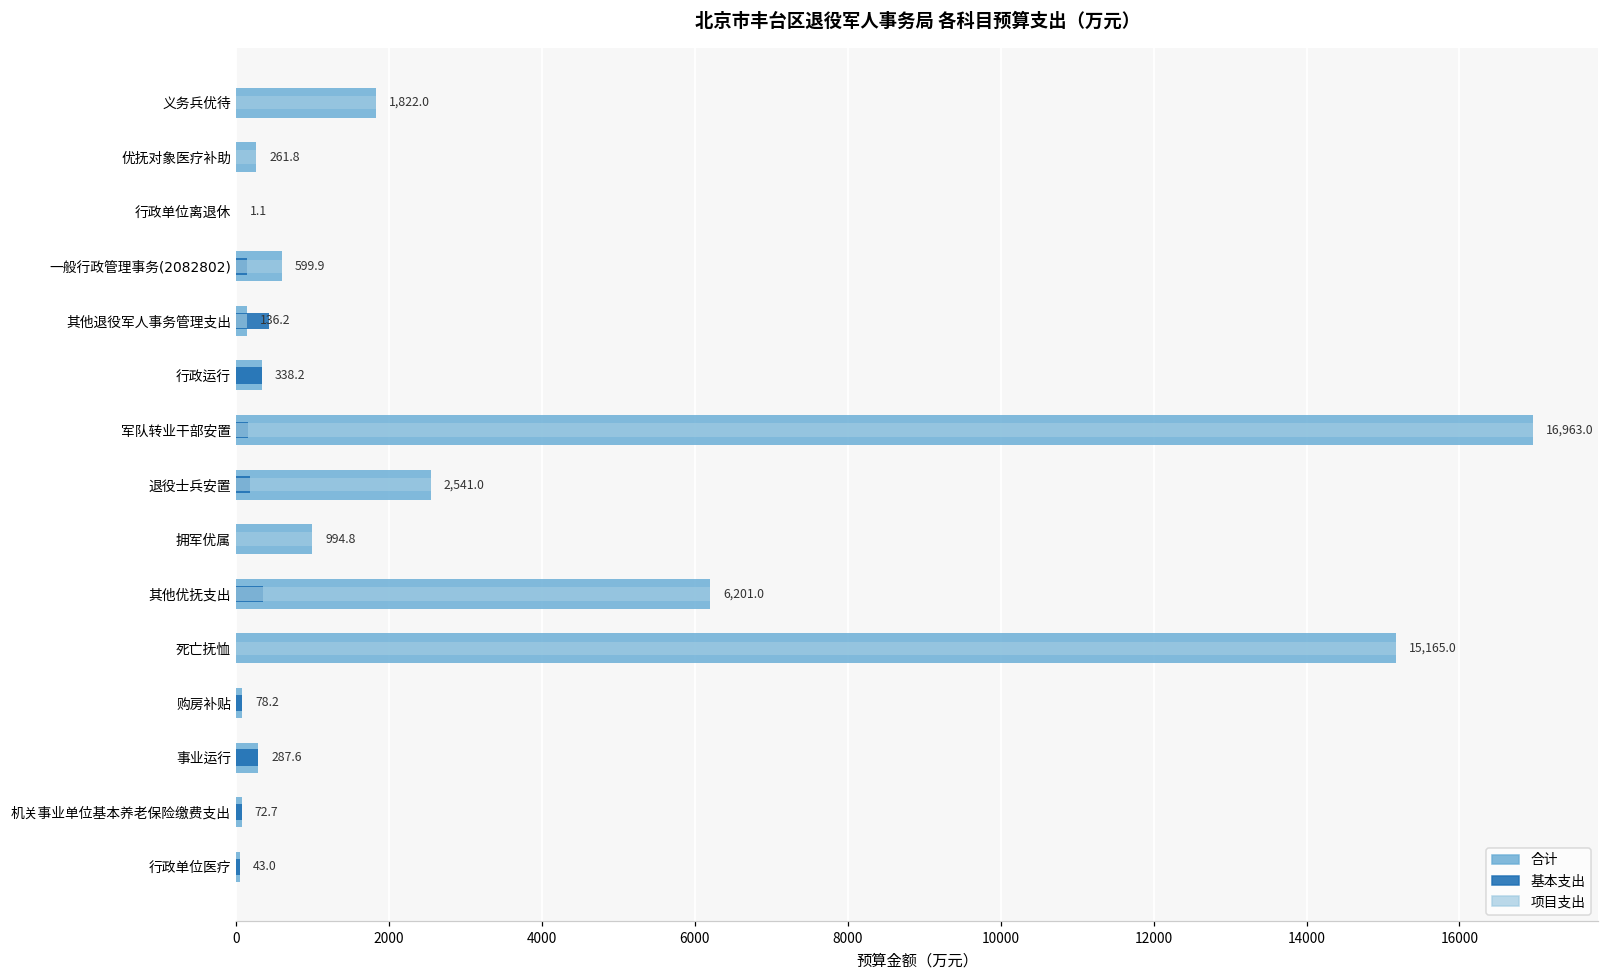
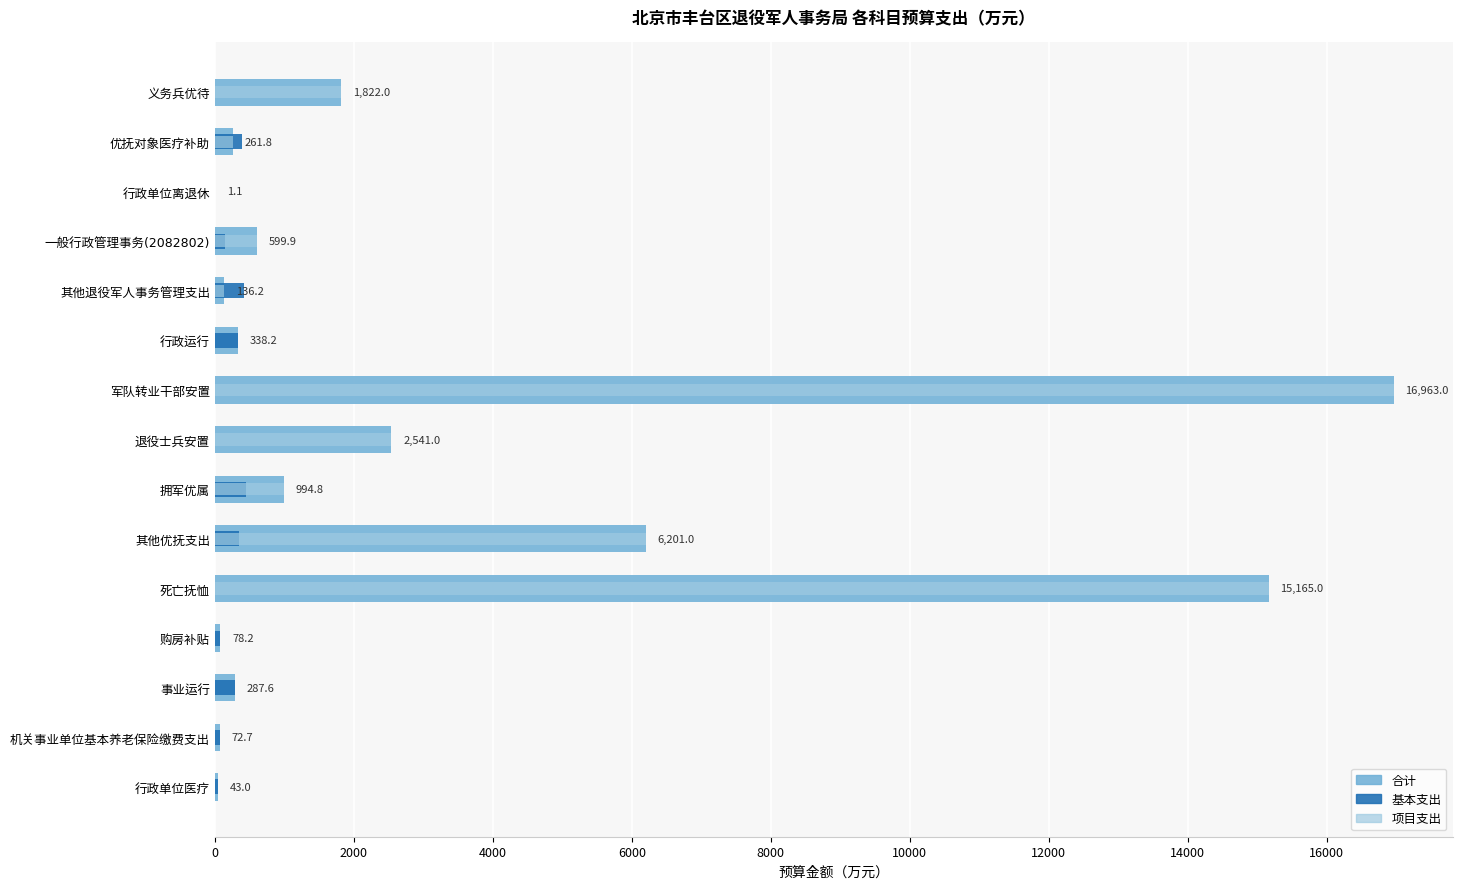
基本支出, 优抚对象医疗补助: 0 -> 400
基本支出, 军队转业干部安置: 100 -> 0
基本支出, 退役士兵安置: 200 -> 0
基本支出, 拥军优属: 0 -> 400
